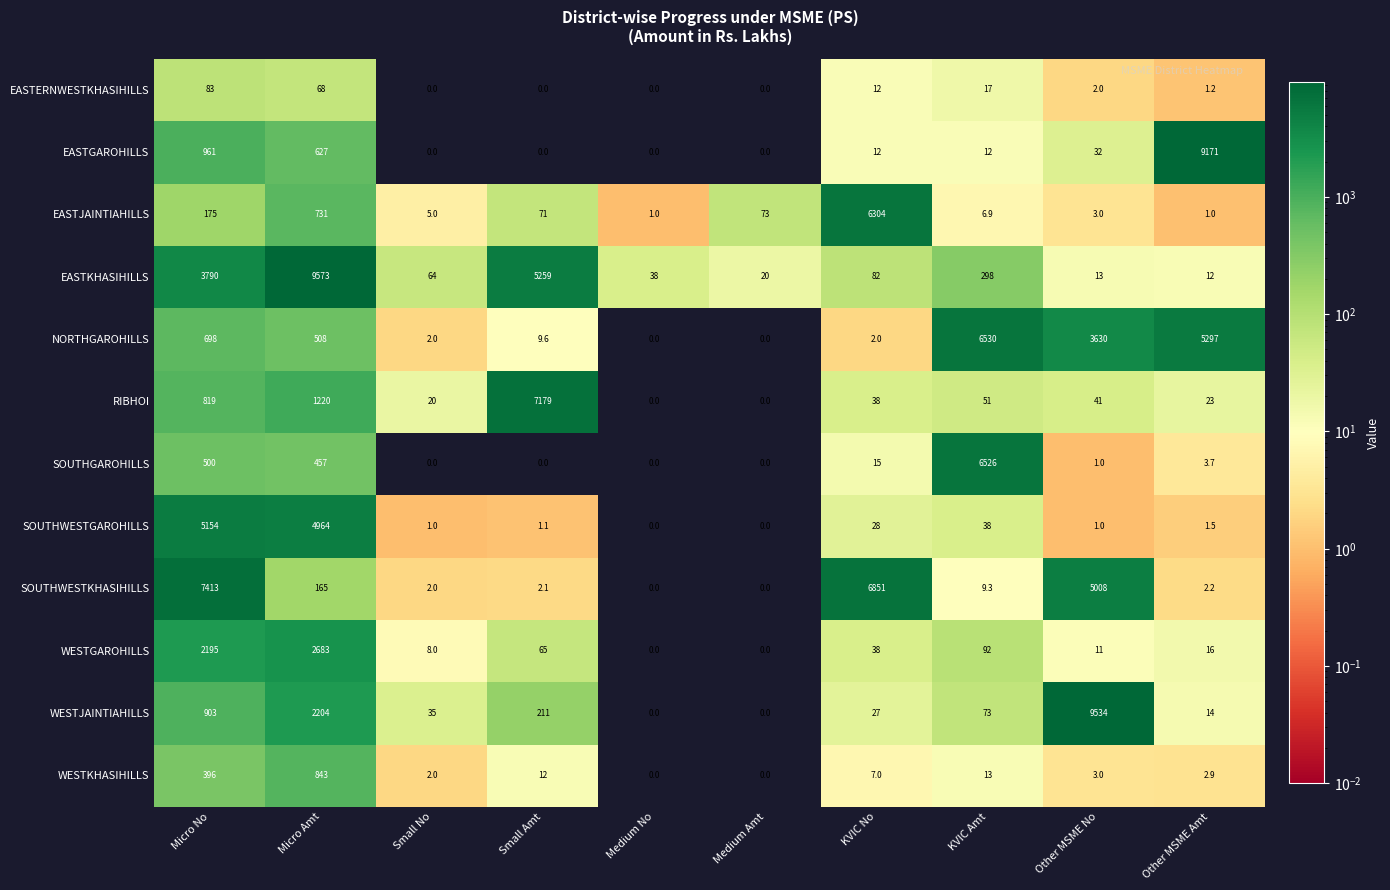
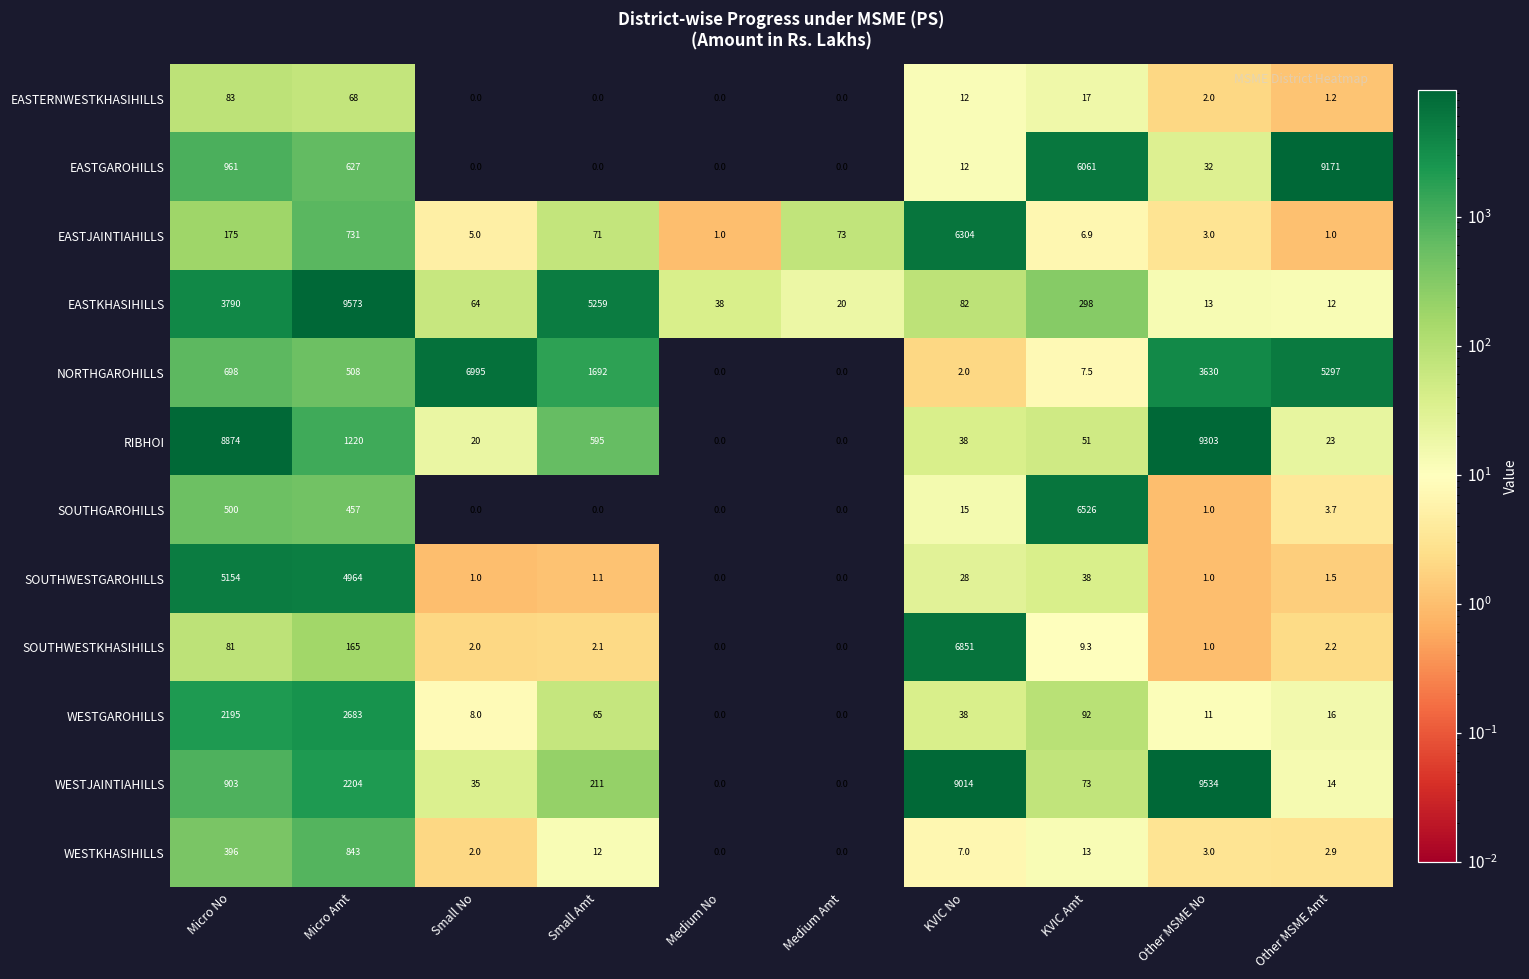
EASTGAROHILLS, KVIC Amt: 12 -> 6061
NORTHGAROHILLS, Small No: 2.0 -> 6995
NORTHGAROHILLS, Small Amt: 9.6 -> 1692
NORTHGAROHILLS, KVIC Amt: 6530 -> 7.5
RIBHOI, Micro No: 819 -> 8874
RIBHOI, Small Amt: 7179 -> 595
RIBHOI, Other MSME No: 41 -> 9303
SOUTHWESTKHASIHILLS, Micro No: 7413 -> 81
SOUTHWESTKHASIHILLS, Other MSME No: 5008 -> 1.0
WESTJAINTIAHILLS, KVIC No: 27 -> 9014
